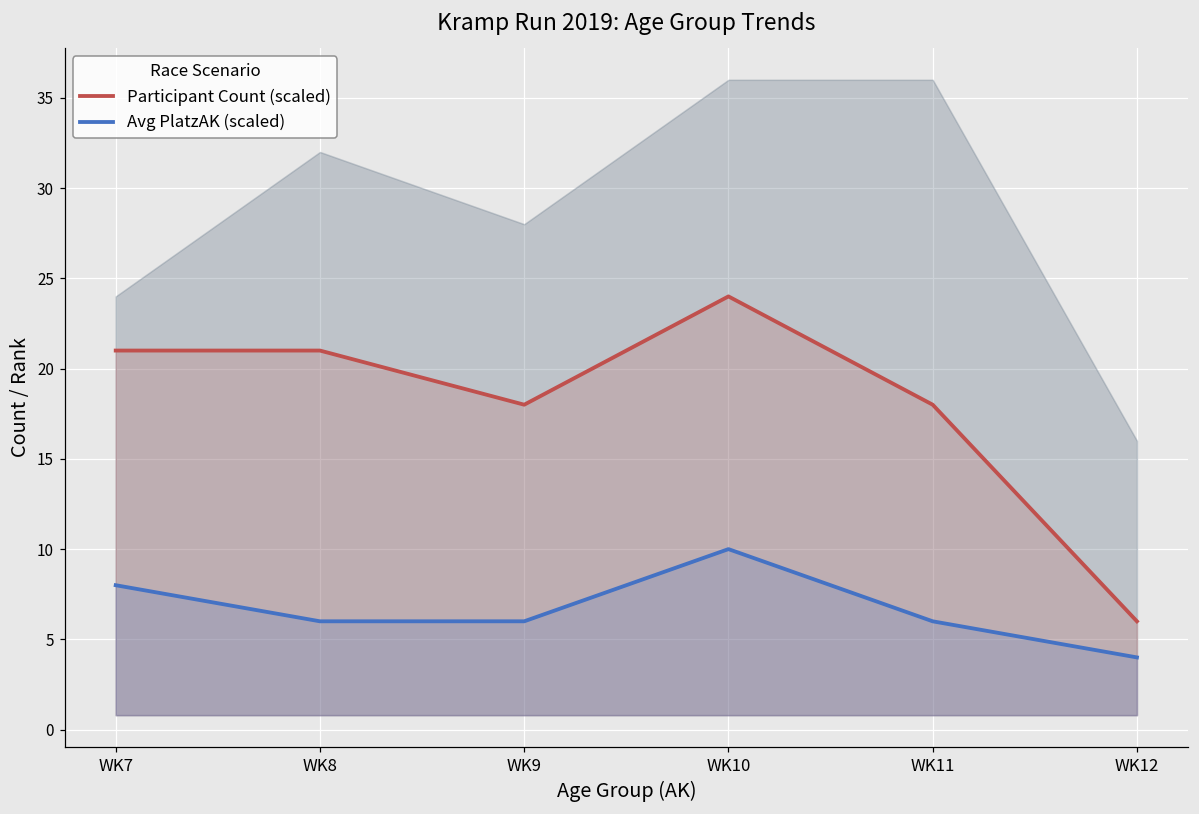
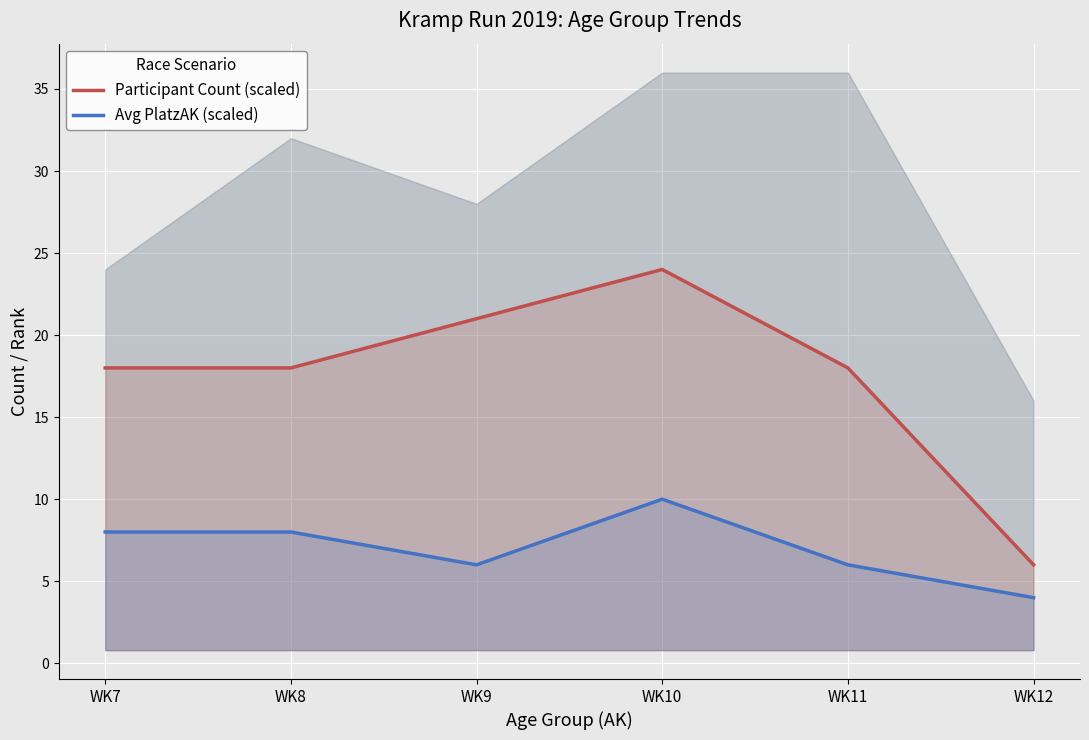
Participant Count (scaled), WK7: 21.0 -> 18.0
Participant Count (scaled), WK8: 21.0 -> 18.0
Avg PlatzAK (scaled), WK8: 6.0 -> 8.0
Participant Count (scaled), WK9: 18.0 -> 21.0
